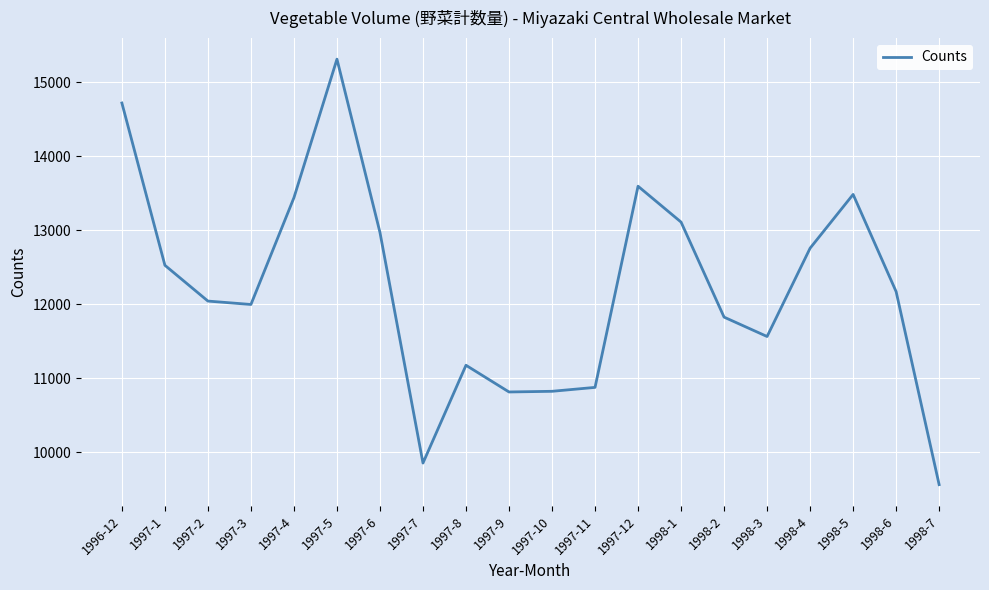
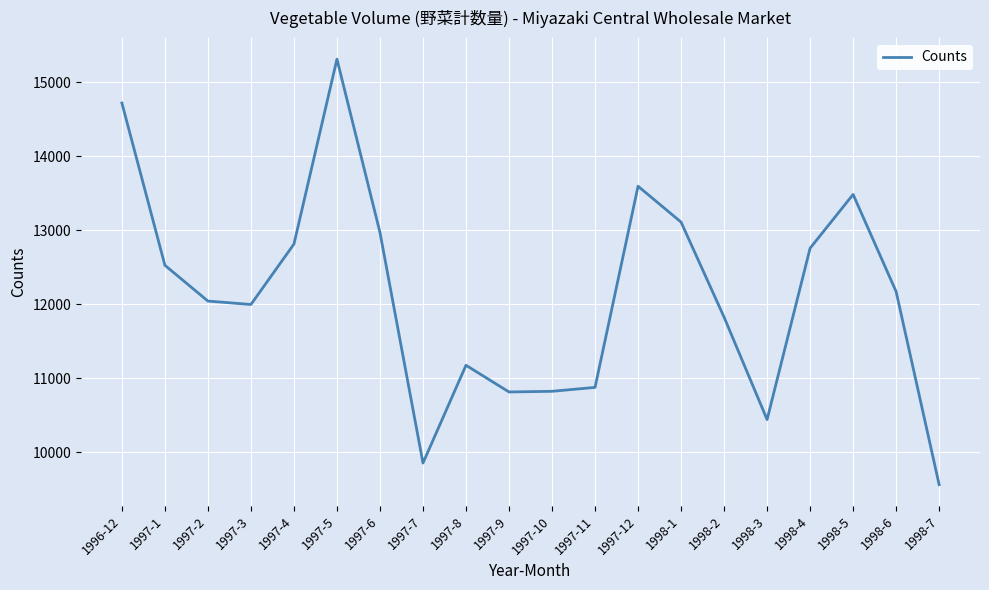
1997-4: 13400 -> 12800
1998-3: 11600 -> 10400
